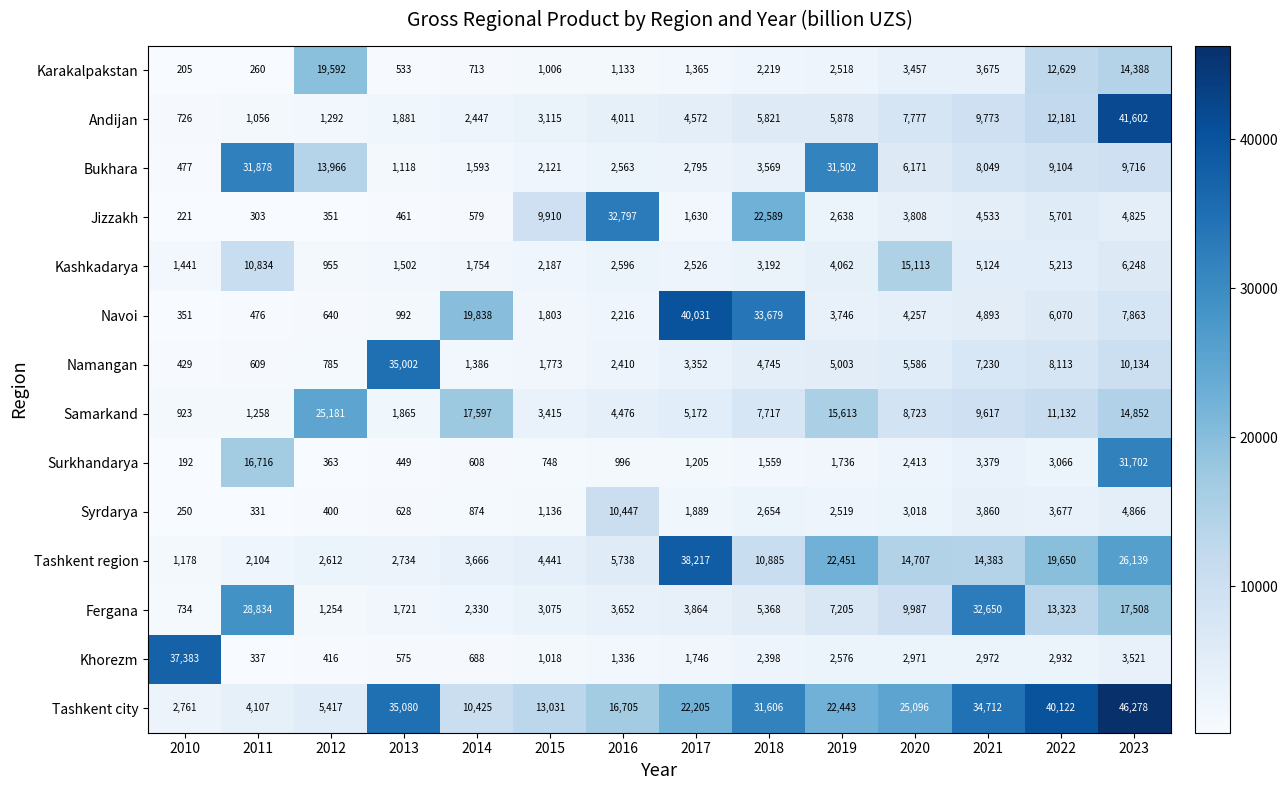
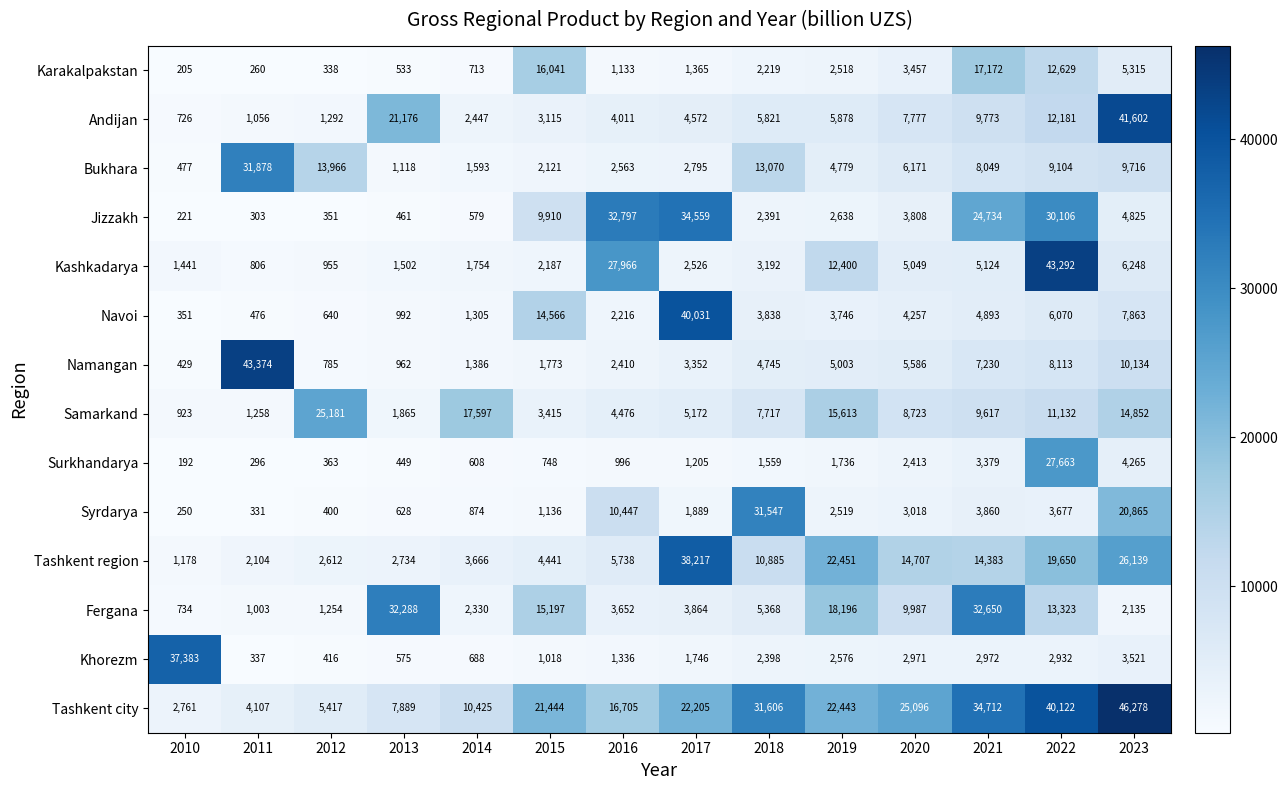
Karakalpakstan, 2012: 19,592 -> 338
Karakalpakstan, 2015: 1,006 -> 16,041
Karakalpakstan, 2021: 3,675 -> 17,172
Karakalpakstan, 2023: 14,388 -> 5,315
Andijan, 2013: 1,881 -> 21,176
Bukhara, 2018: 3,569 -> 13,070
Bukhara, 2019: 31,502 -> 4,779
Jizzakh, 2017: 1,630 -> 34,559
Jizzakh, 2018: 22,589 -> 2,391
Jizzakh, 2021: 4,533 -> 24,734
Jizzakh, 2022: 5,701 -> 30,106
Kashkadarya, 2011: 10,834 -> 806
Kashkadarya, 2016: 2,596 -> 27,966
Kashkadarya, 2019: 4,062 -> 12,400
Kashkadarya, 2020: 15,113 -> 5,049
Kashkadarya, 2022: 5,213 -> 43,292
Navoi, 2014: 19,838 -> 1,305
Navoi, 2015: 1,803 -> 14,566
Navoi, 2018: 33,679 -> 3,838
Namangan, 2011: 609 -> 43,374
Namangan, 2013: 35,002 -> 962
Surkhandarya, 2011: 16,716 -> 296
Surkhandarya, 2022: 3,066 -> 27,663
Surkhandarya, 2023: 31,702 -> 4,265
Syrdarya, 2018: 2,654 -> 31,547
Syrdarya, 2023: 4,866 -> 20,865
Fergana, 2011: 28,834 -> 1,003
Fergana, 2013: 1,721 -> 32,288
Fergana, 2015: 3,075 -> 15,197
Fergana, 2019: 7,205 -> 18,196
Fergana, 2023: 17,508 -> 2,135
Tashkent city, 2013: 35,080 -> 7,889
Tashkent city, 2015: 13,031 -> 21,444
